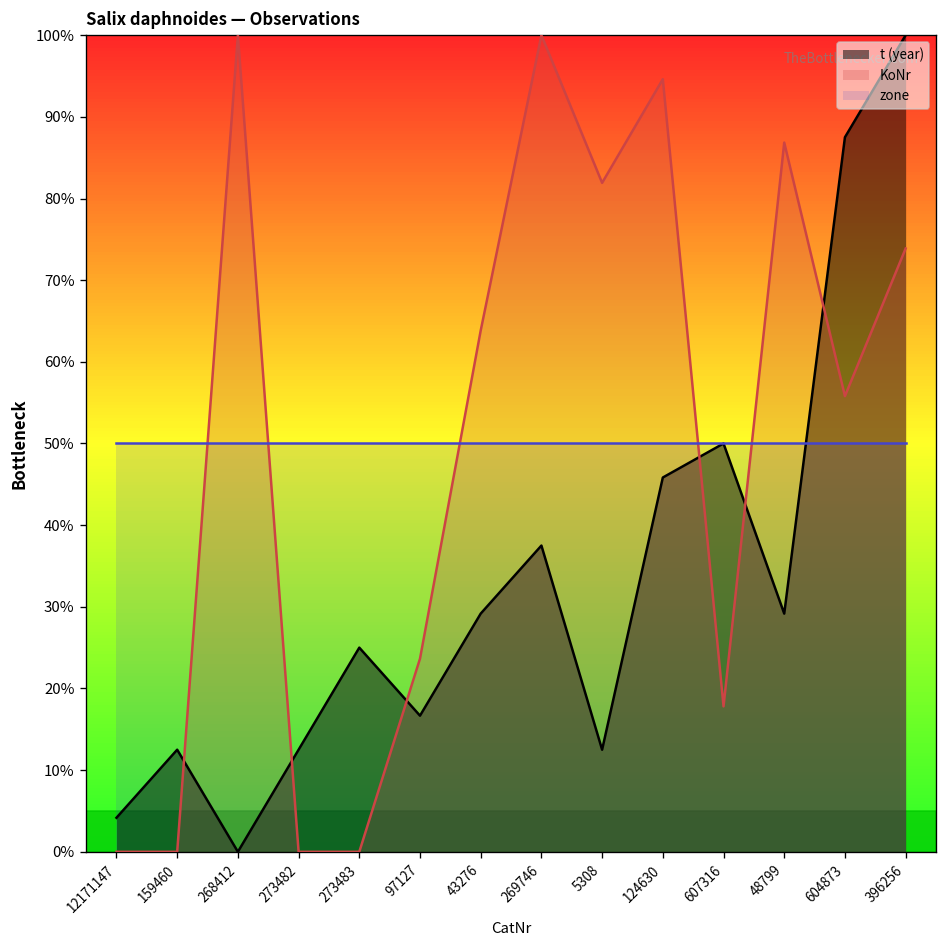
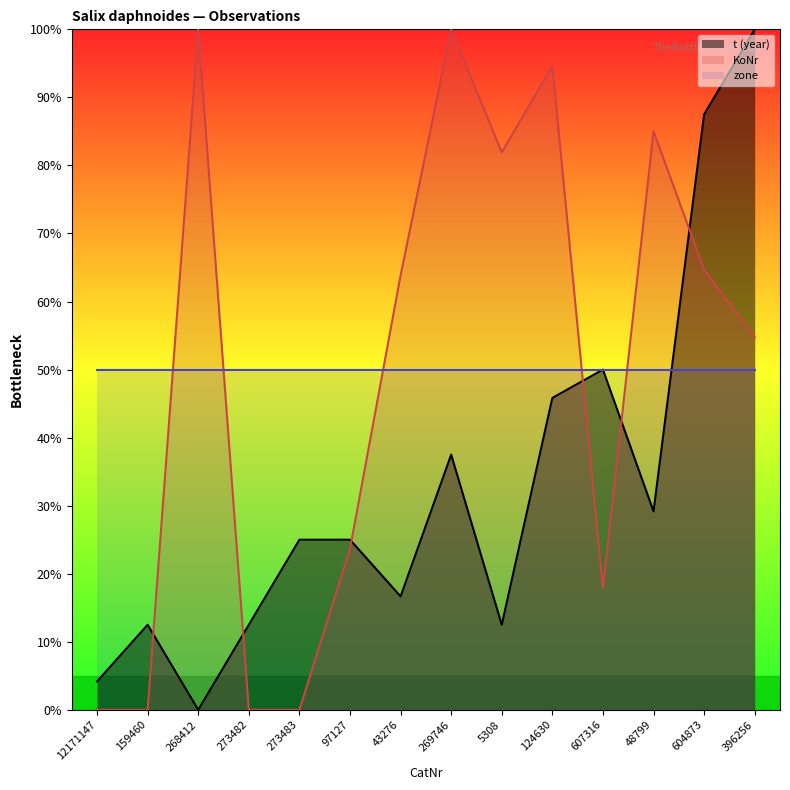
t (year), 97127: 17% -> 25%
t (year), 43276: 29% -> 17%
KoNr, 48799: 87% -> 85%
KoNr, 604873: 56% -> 65%
KoNr, 396256: 74% -> 55%
